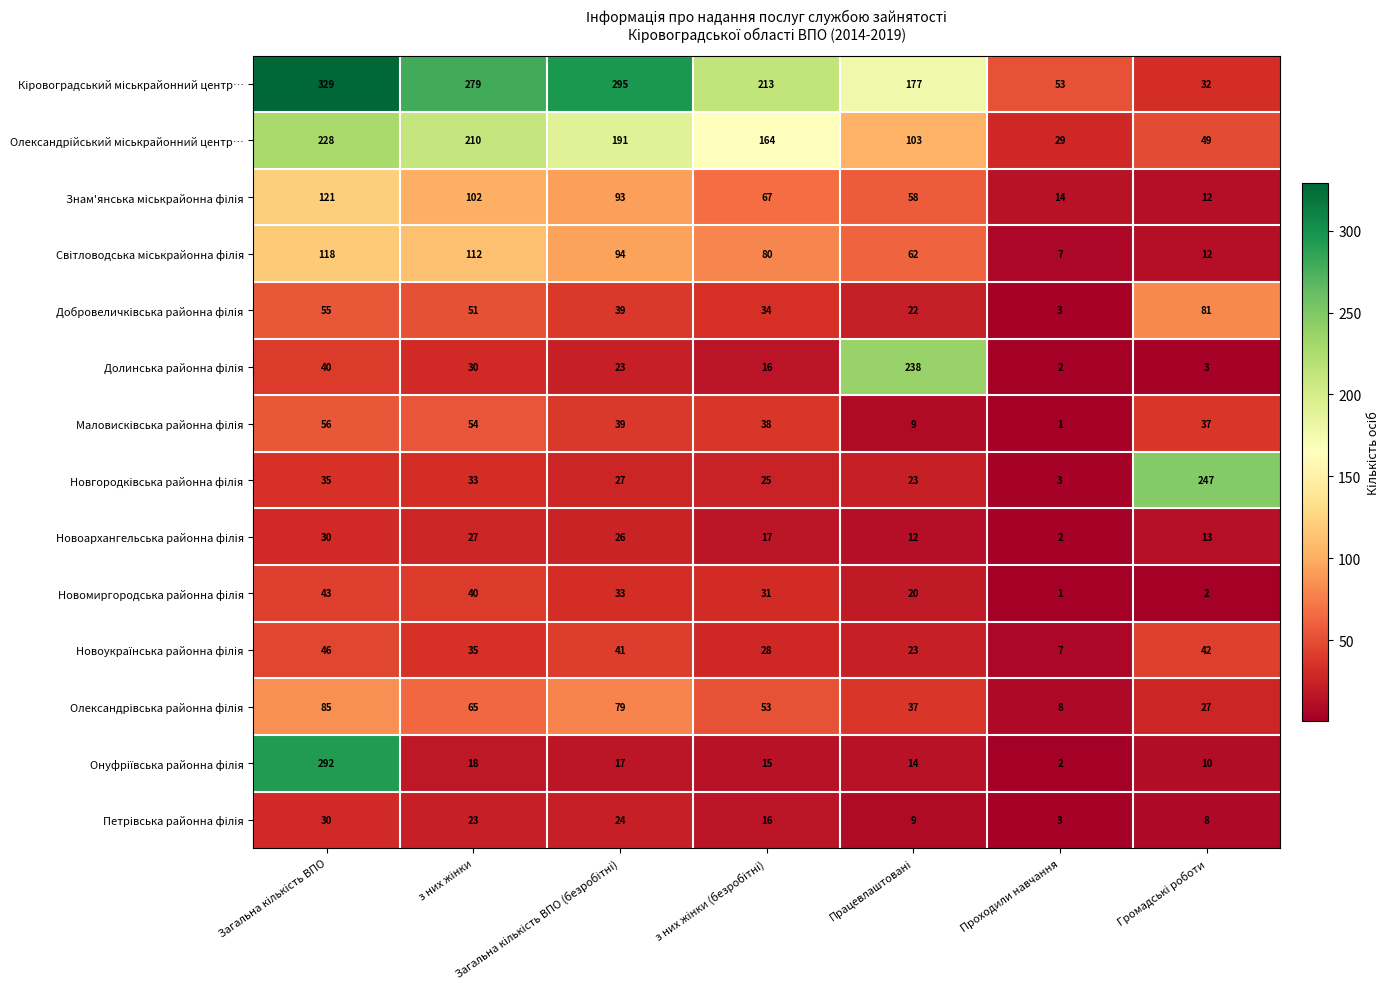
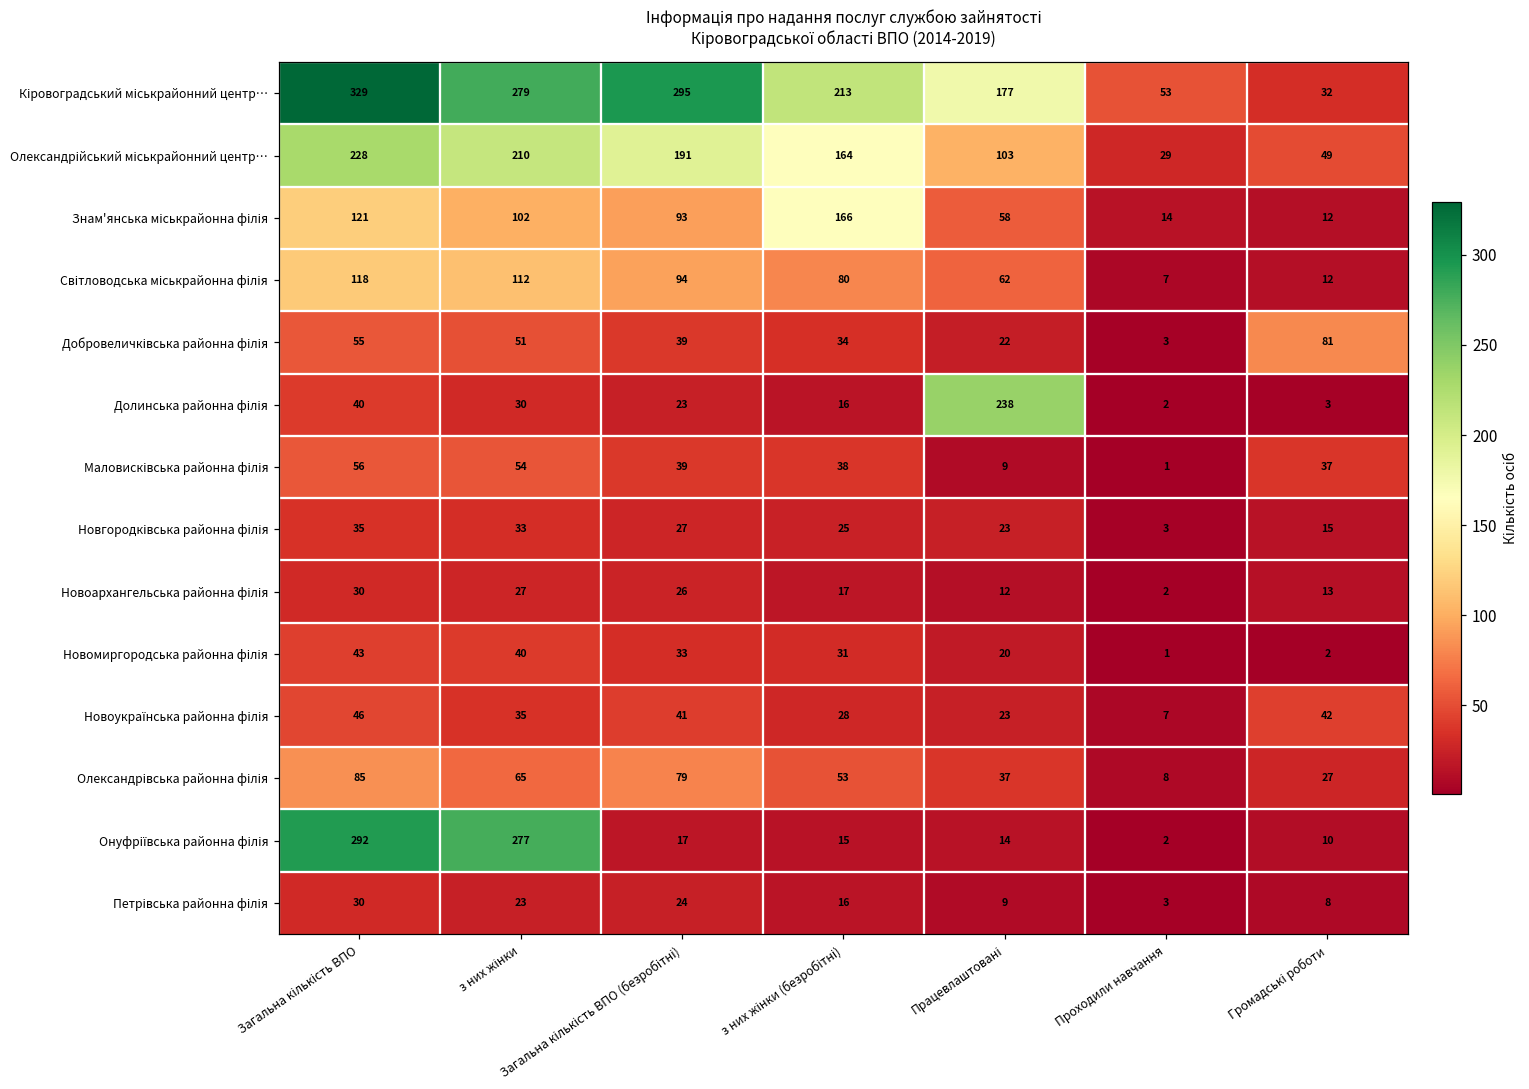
Знам'янська міськрайонна філія, з них жінки (безробітні): 67 -> 166
Новгородківська районна філія, Громадські роботи: 247 -> 15
Онуфріївська районна філія, з них жінки: 18 -> 277
